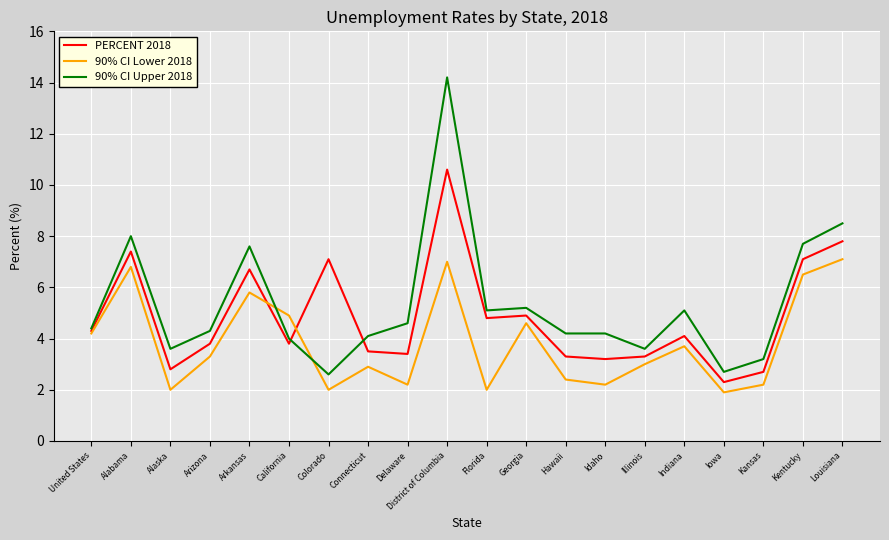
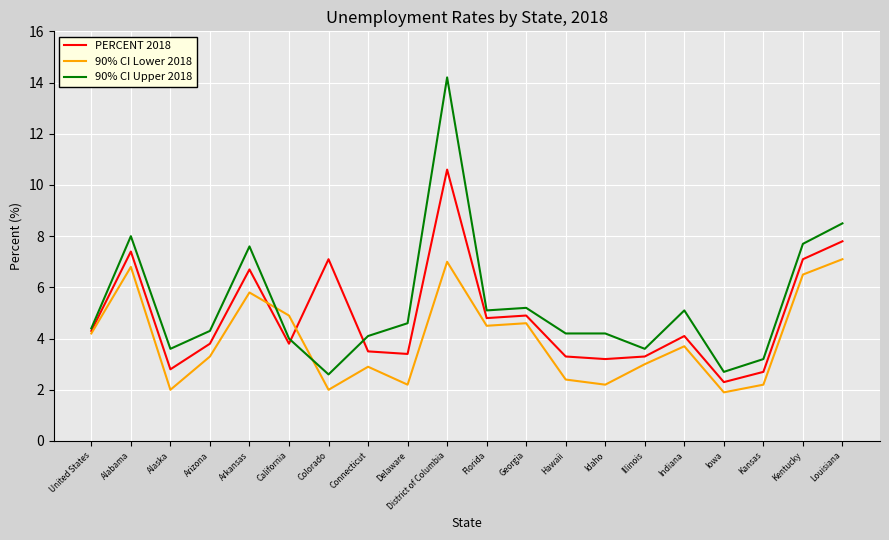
90% CI Lower 2018, Florida: 2.0 -> 4.5
